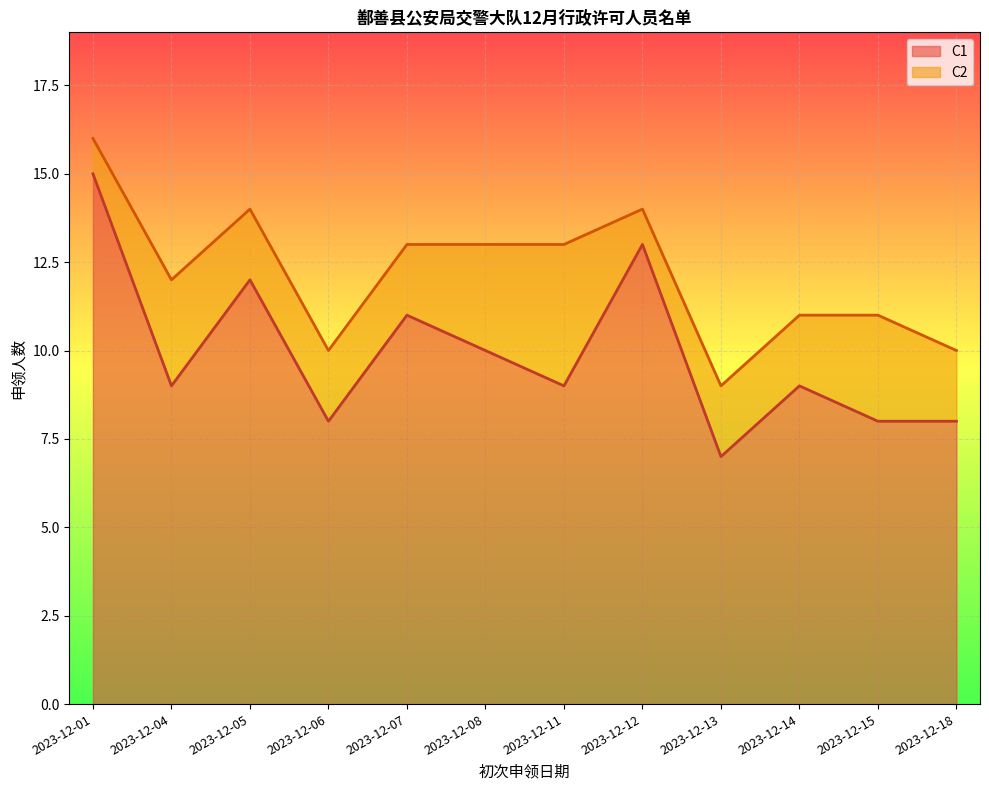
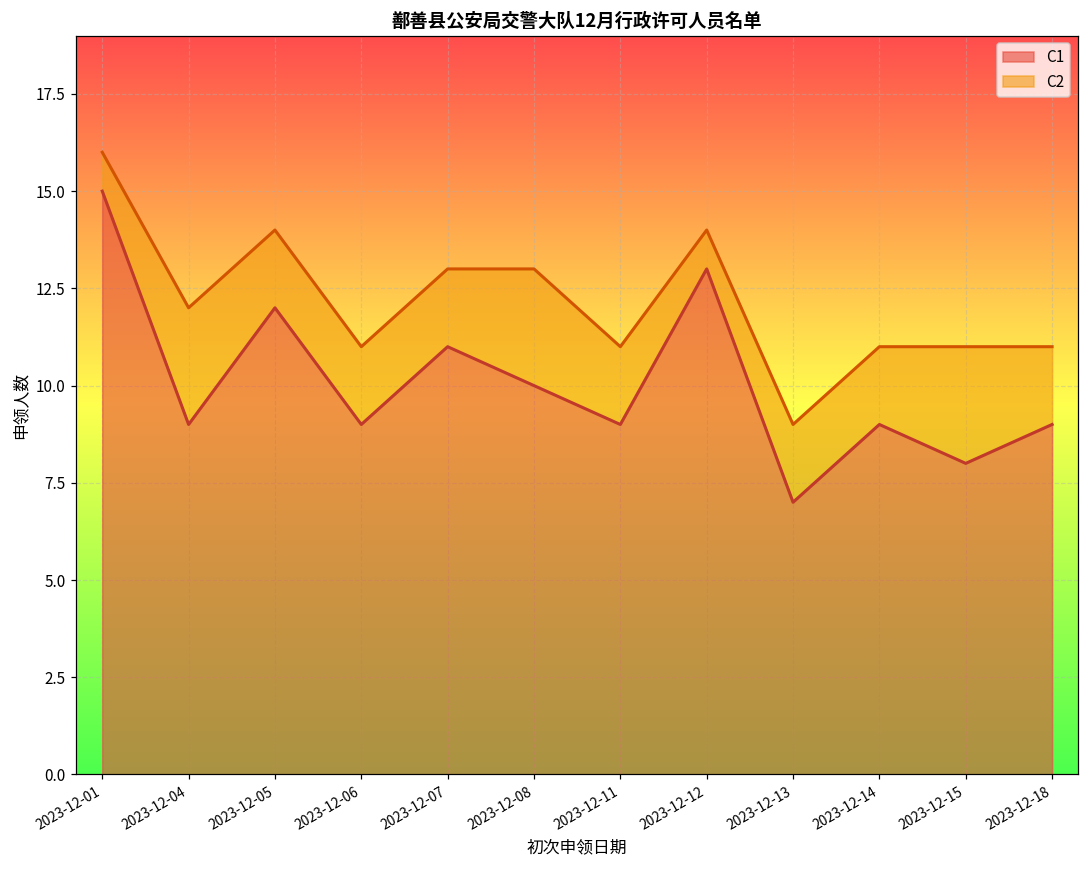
C1, 2023-12-06: 8 -> 9
C2, 2023-12-11: 4 -> 2
C1, 2023-12-18: 8 -> 9
